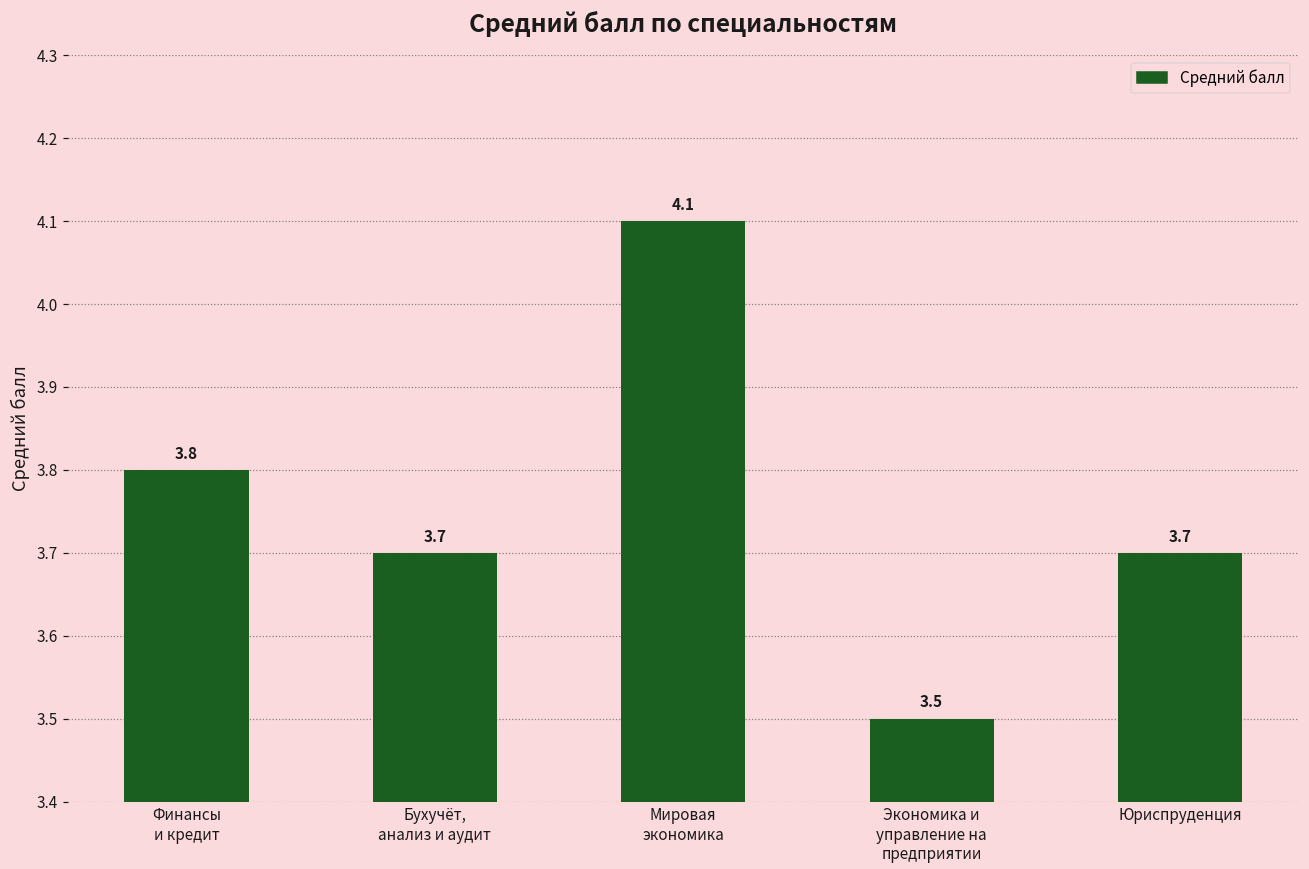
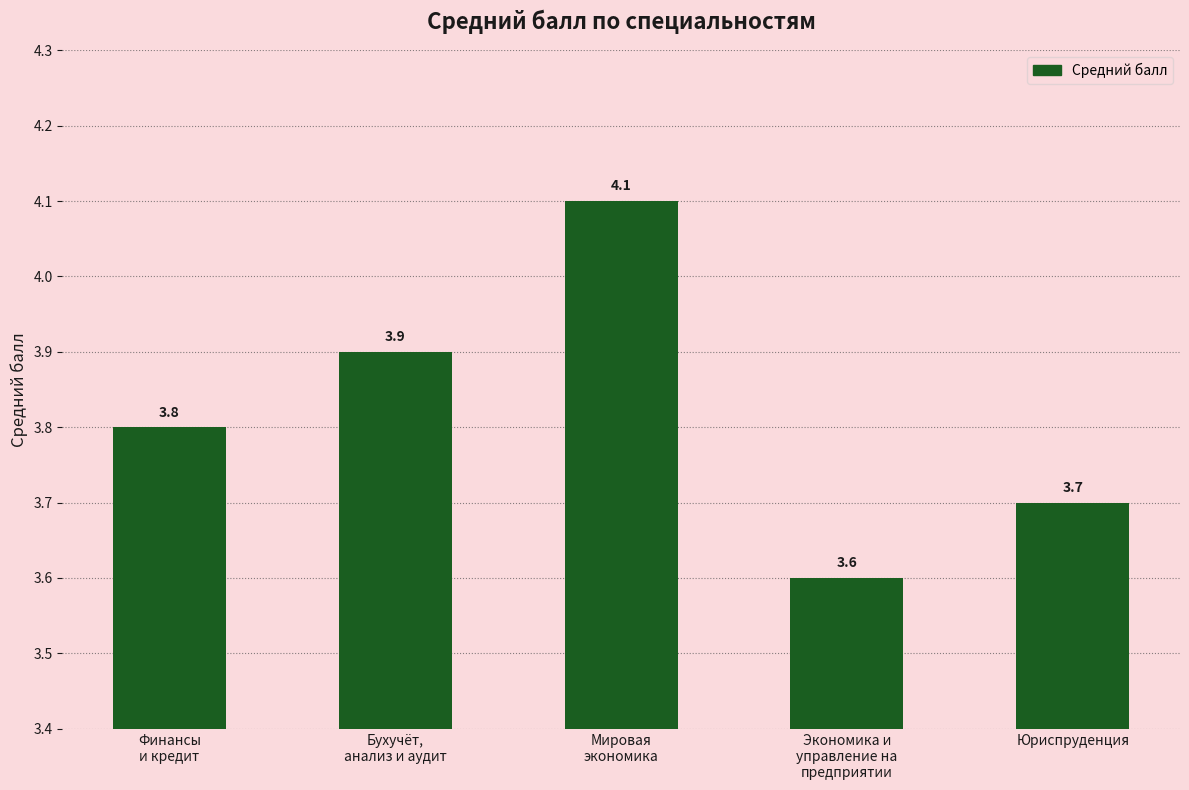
Бухучёт, анализ и аудит: 3.7 -> 3.9
Экономика и управление на предприятии: 3.5 -> 3.6
